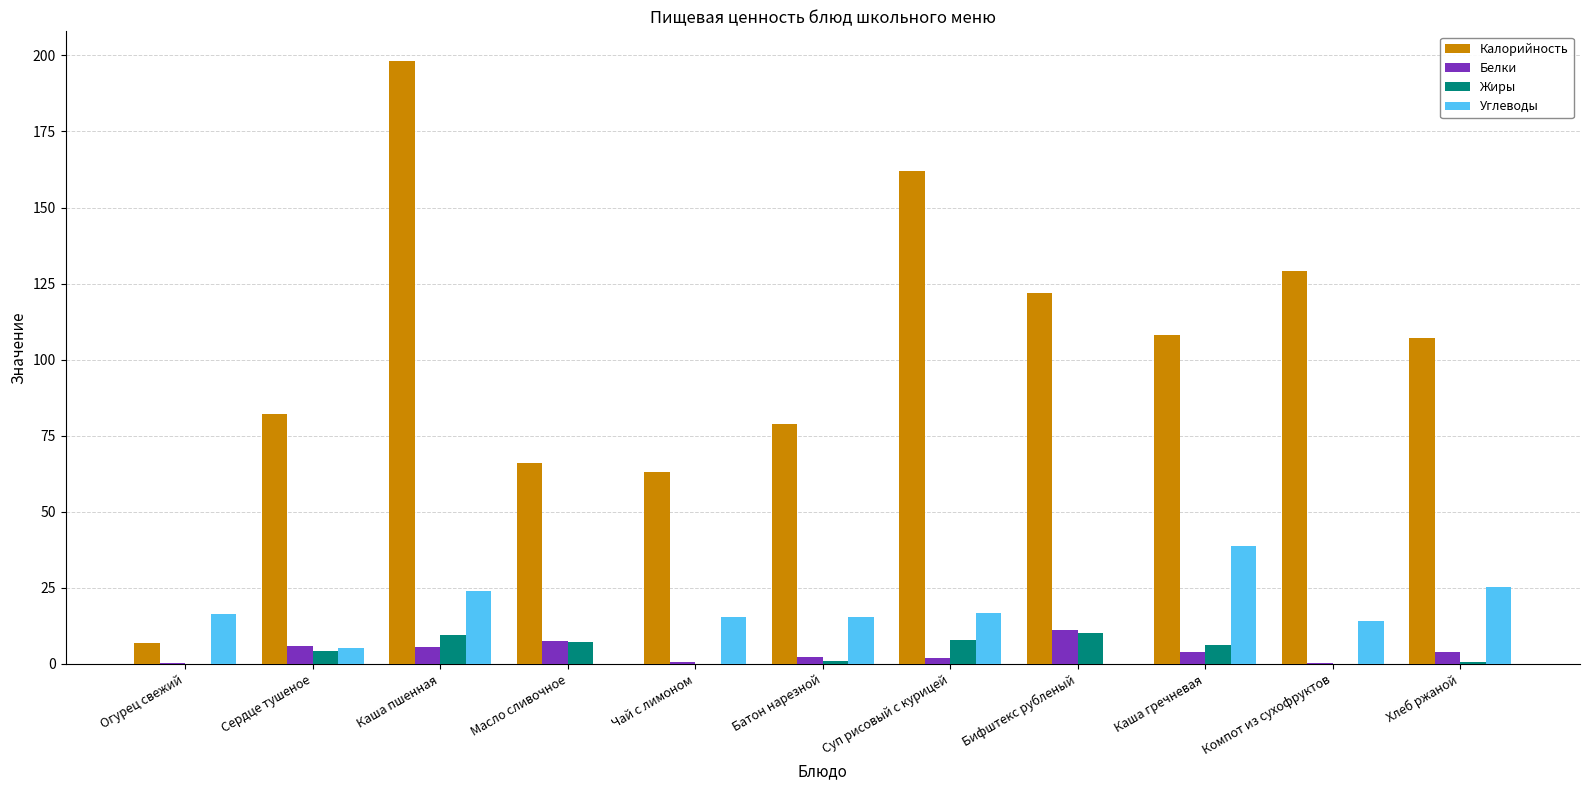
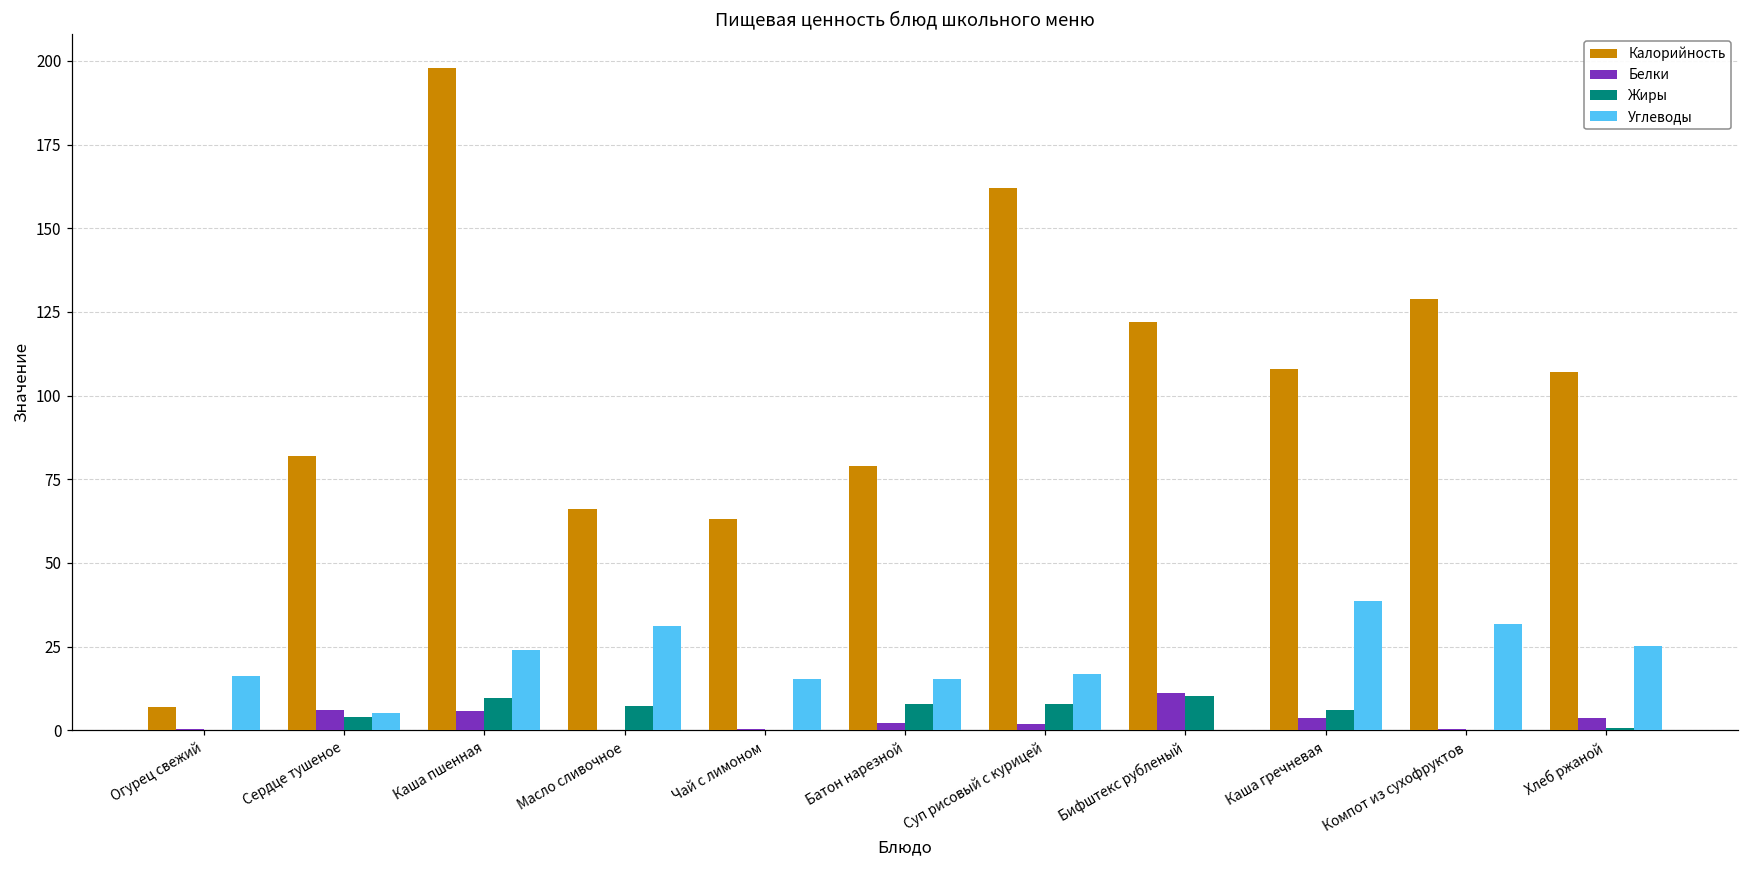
Белки, Масло сливочное: 7 -> 0
Углеводы, Масло сливочное: 0 -> 31
Жиры, Батон нарезной: 1 -> 8
Углеводы, Компот из сухофруктов: 14 -> 32
